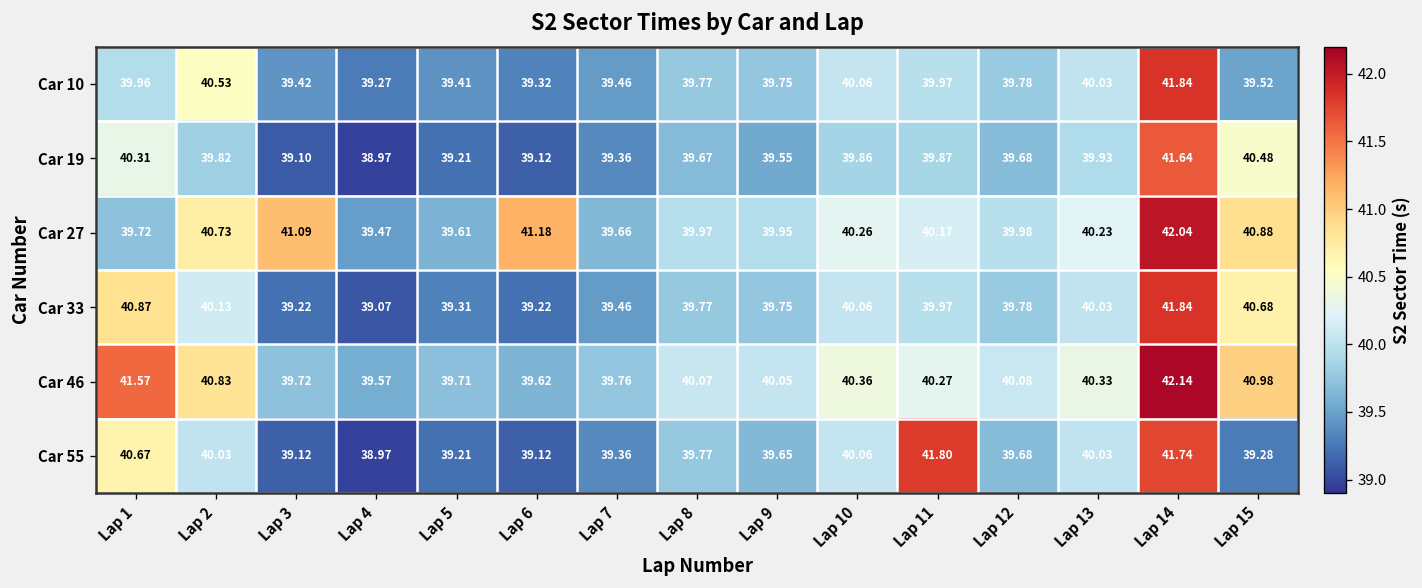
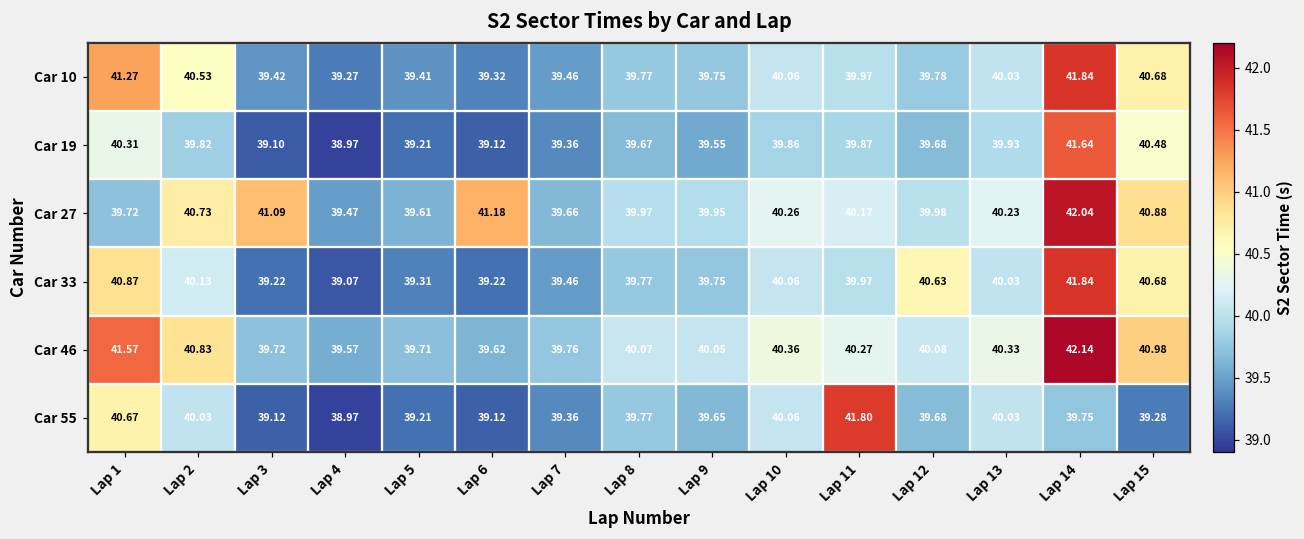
Car 10, Lap 1: 39.96 -> 41.27
Car 10, Lap 15: 39.52 -> 40.68
Car 33, Lap 12: 39.78 -> 40.63
Car 55, Lap 14: 41.74 -> 39.75
